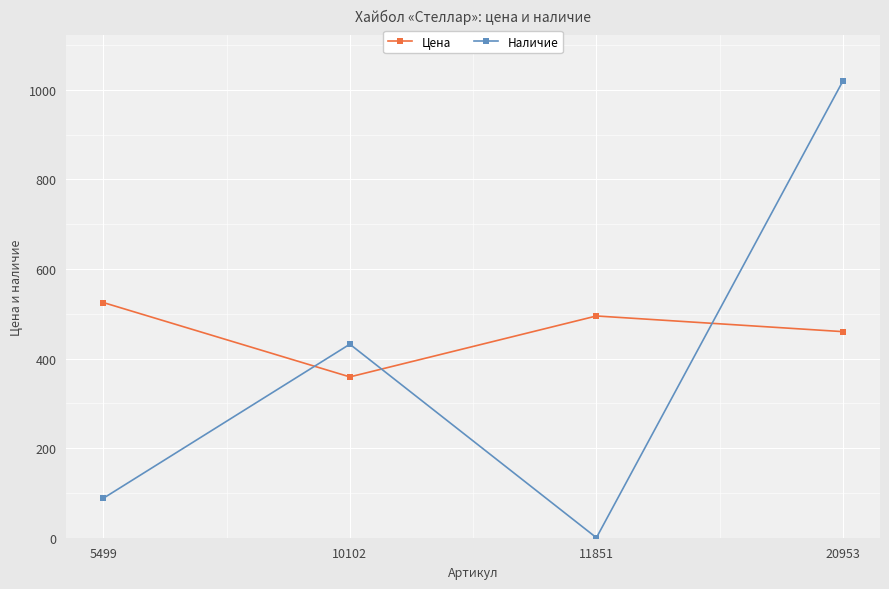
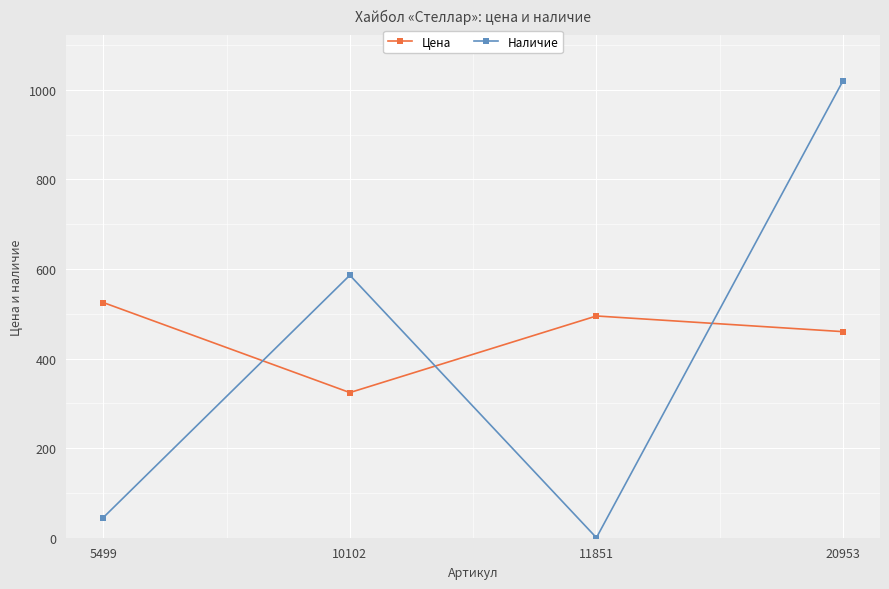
Наличие, 5499: 90 -> 50
Цена, 10102: 360 -> 320
Наличие, 10102: 430 -> 590
